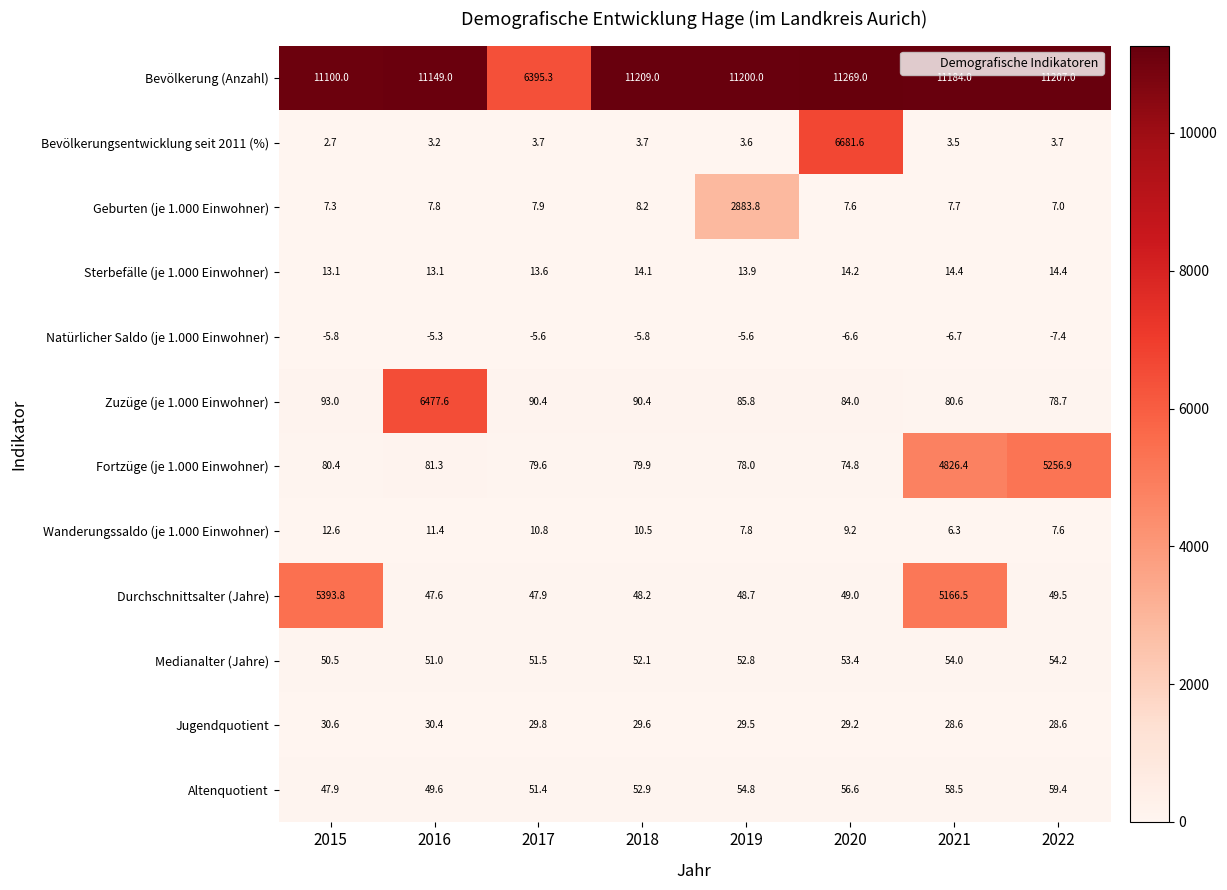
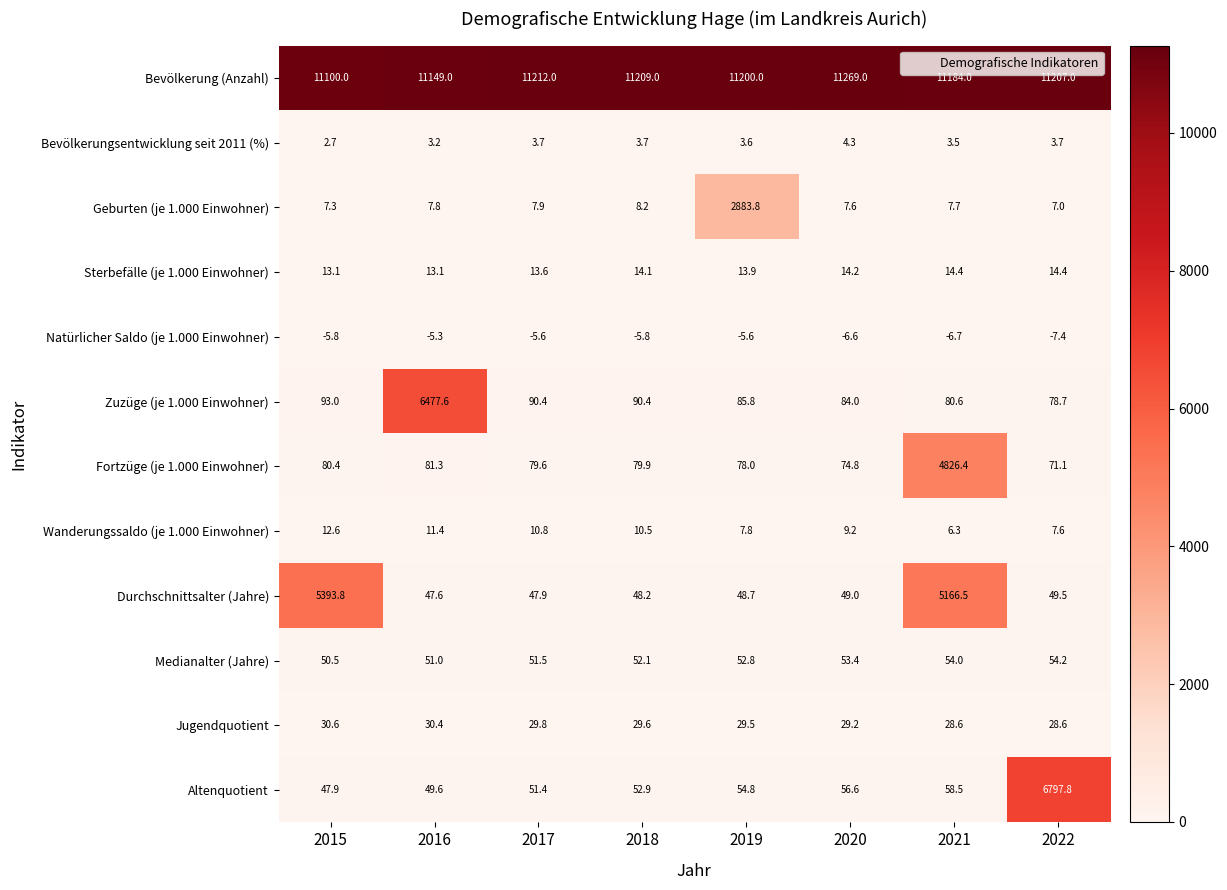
Bevölkerung (Anzahl), 2017: 6395.3 -> 11212.0
Bevölkerungsentwicklung seit 2011 (%), 2020: 6681.6 -> 4.3
Fortzüge (je 1.000 Einwohner), 2022: 5256.9 -> 71.1
Altenquotient, 2022: 59.4 -> 6797.8
